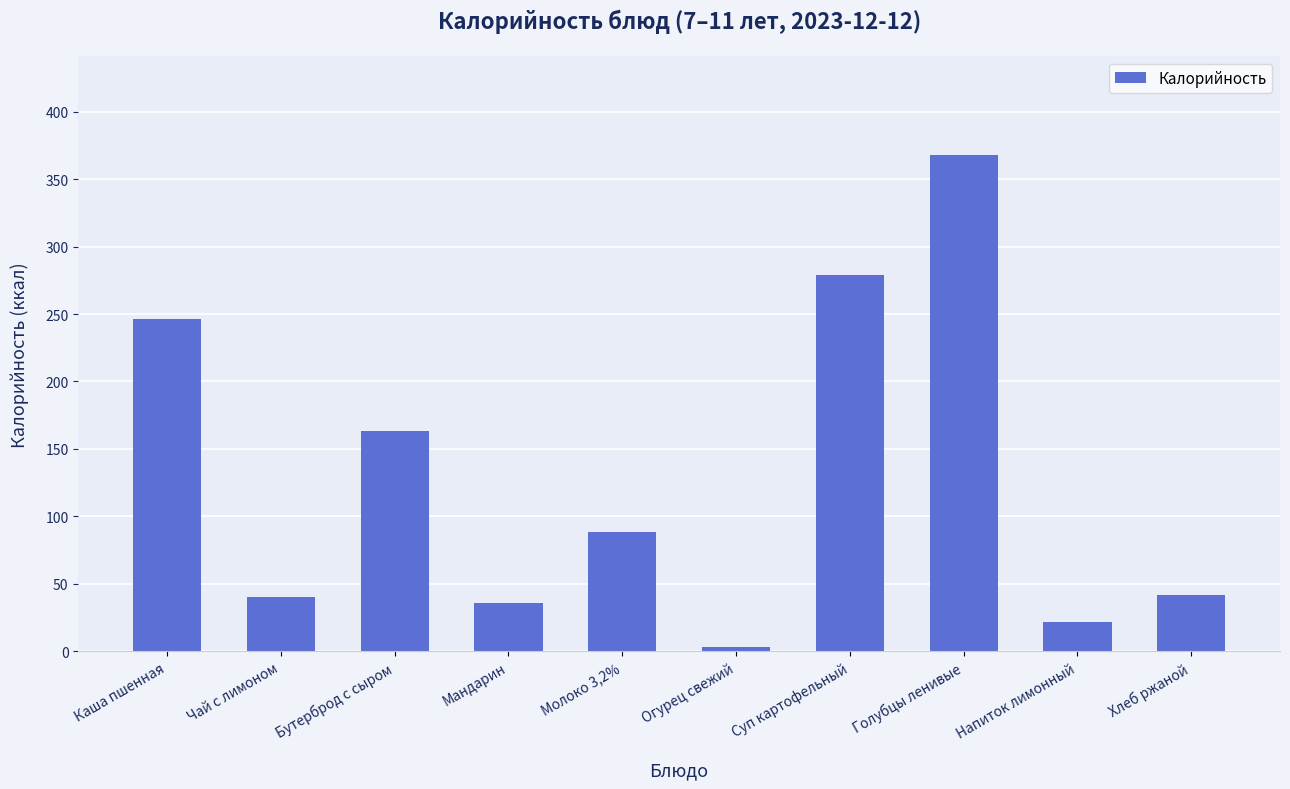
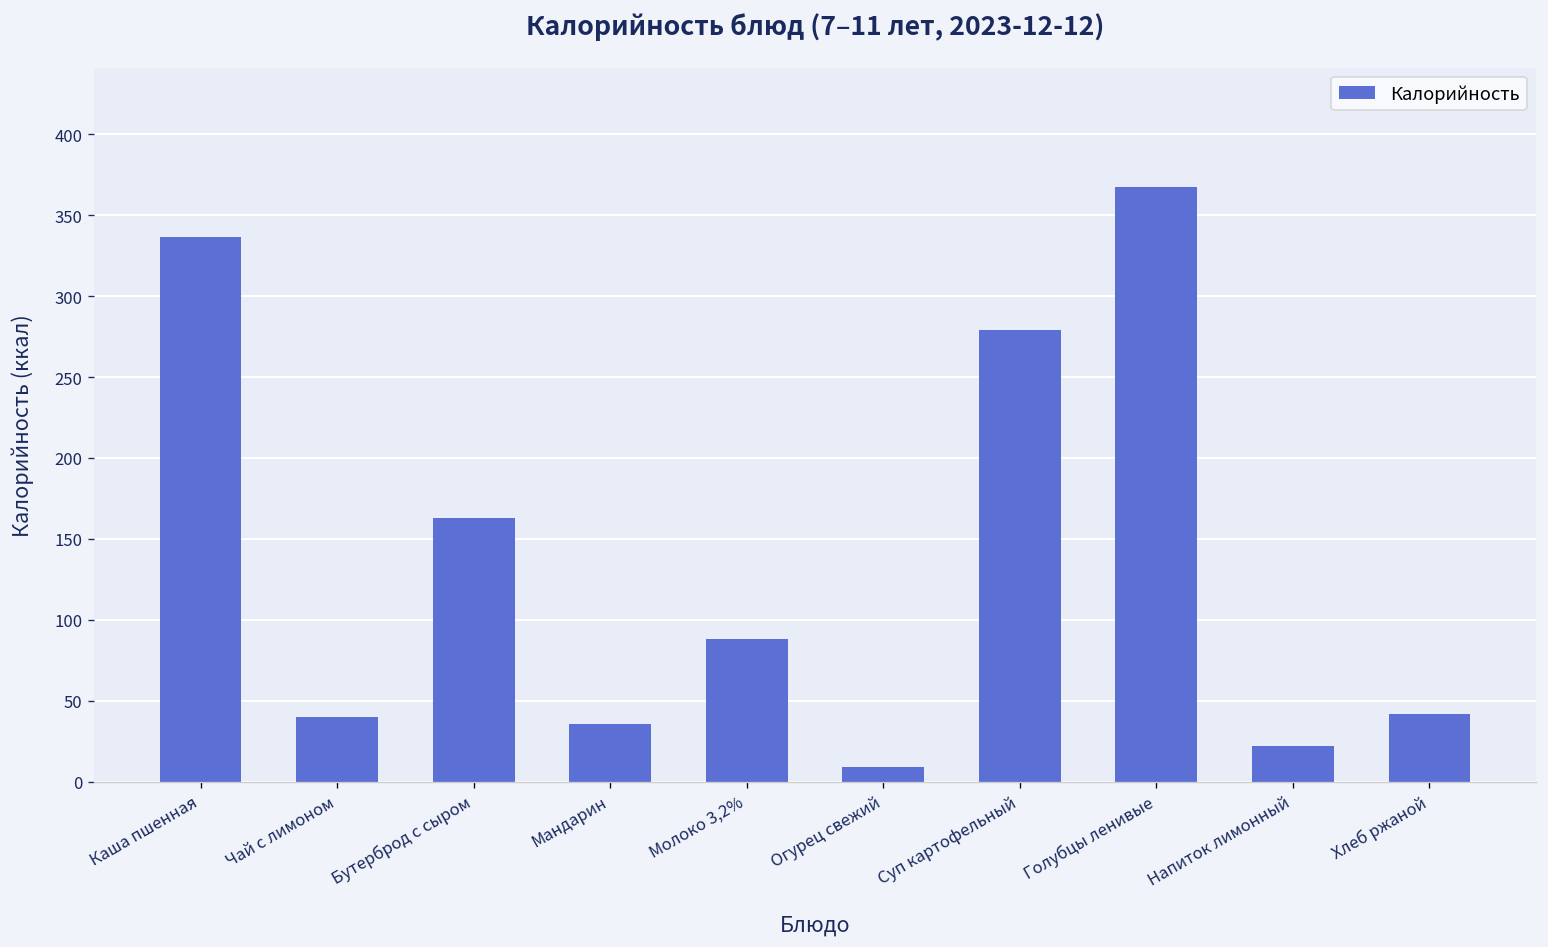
Каша пшенная: 247 -> 337
Огурец свежий: 3 -> 9
